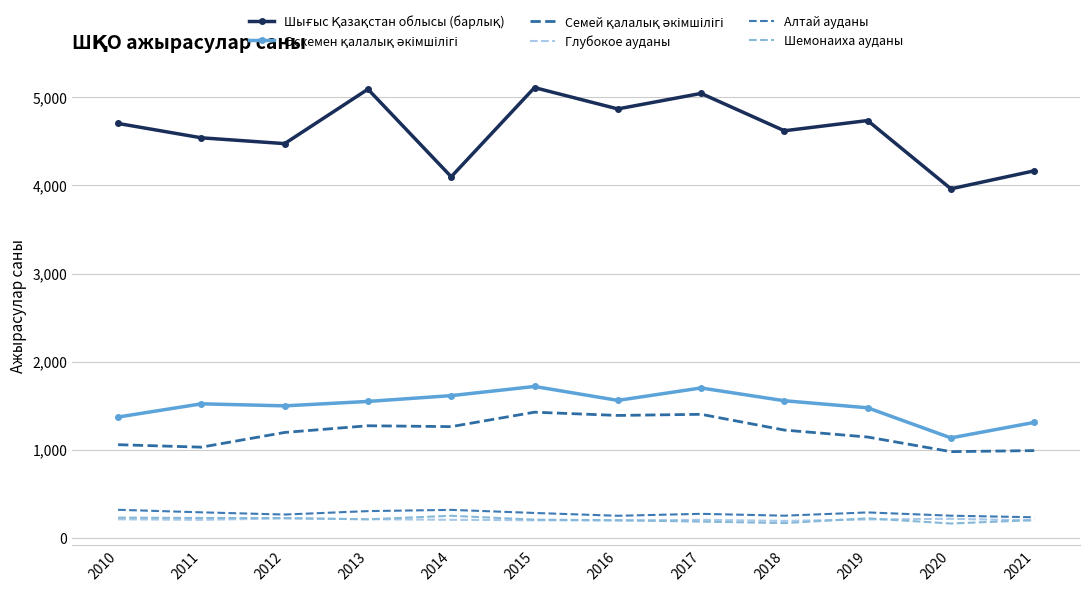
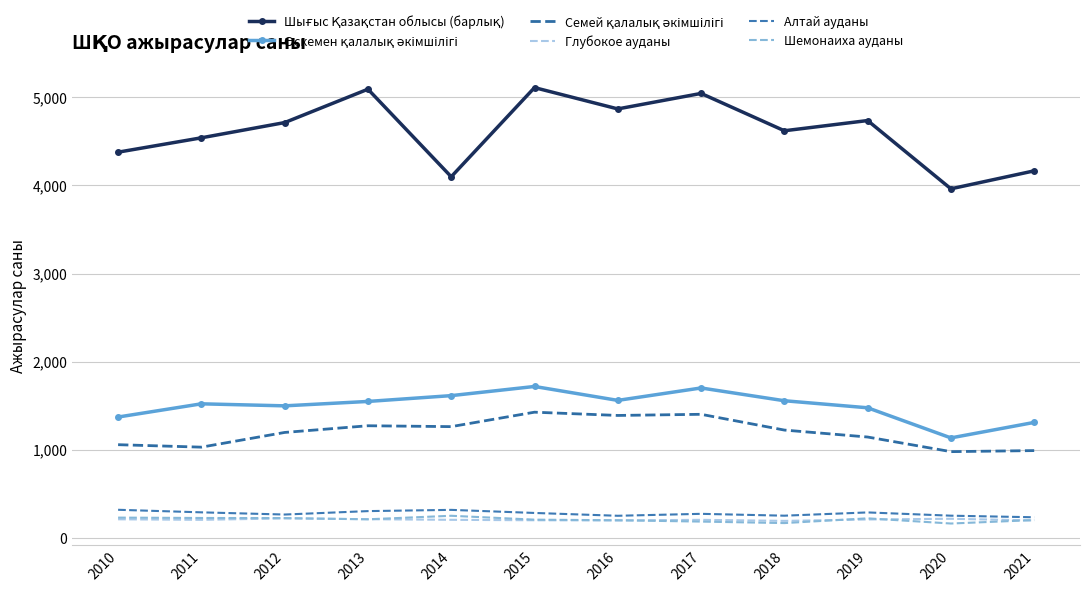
Шығыс Қазақстан облысы (барлық), 2010: 4,700 -> 4,400
Шығыс Қазақстан облысы (барлық), 2012: 4,500 -> 4,700
